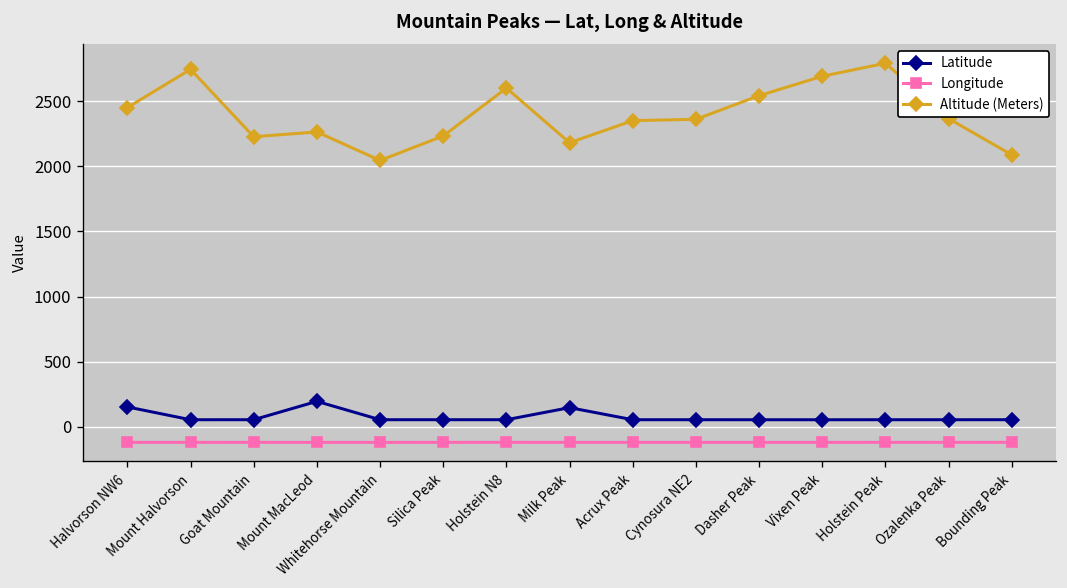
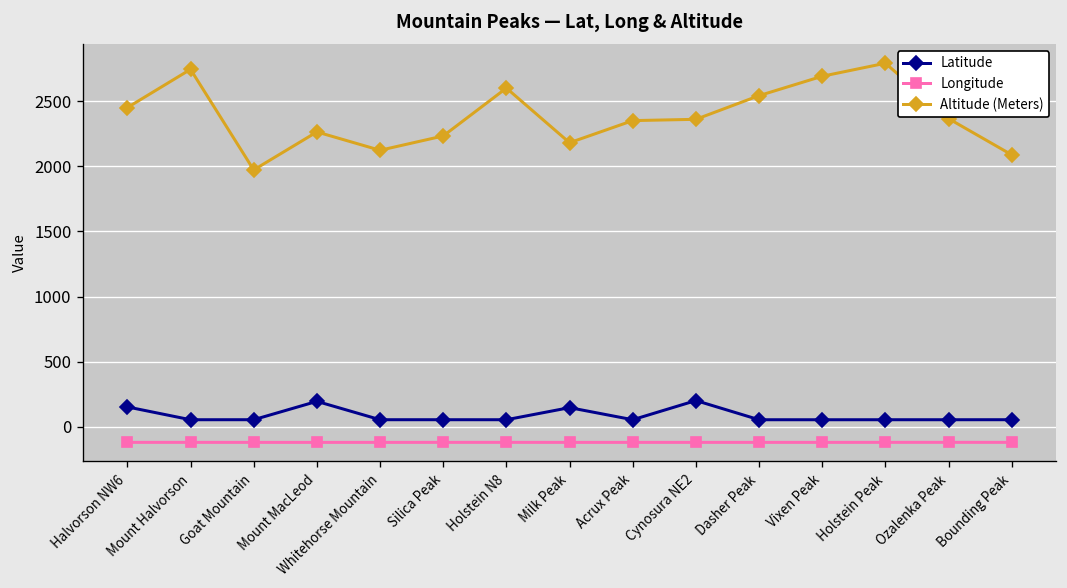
Altitude (Meters), Goat Mountain: 2230 -> 1970
Altitude (Meters), Whitehorse Mountain: 2050 -> 2120
Latitude, Cynosura NE2: 50 -> 200
